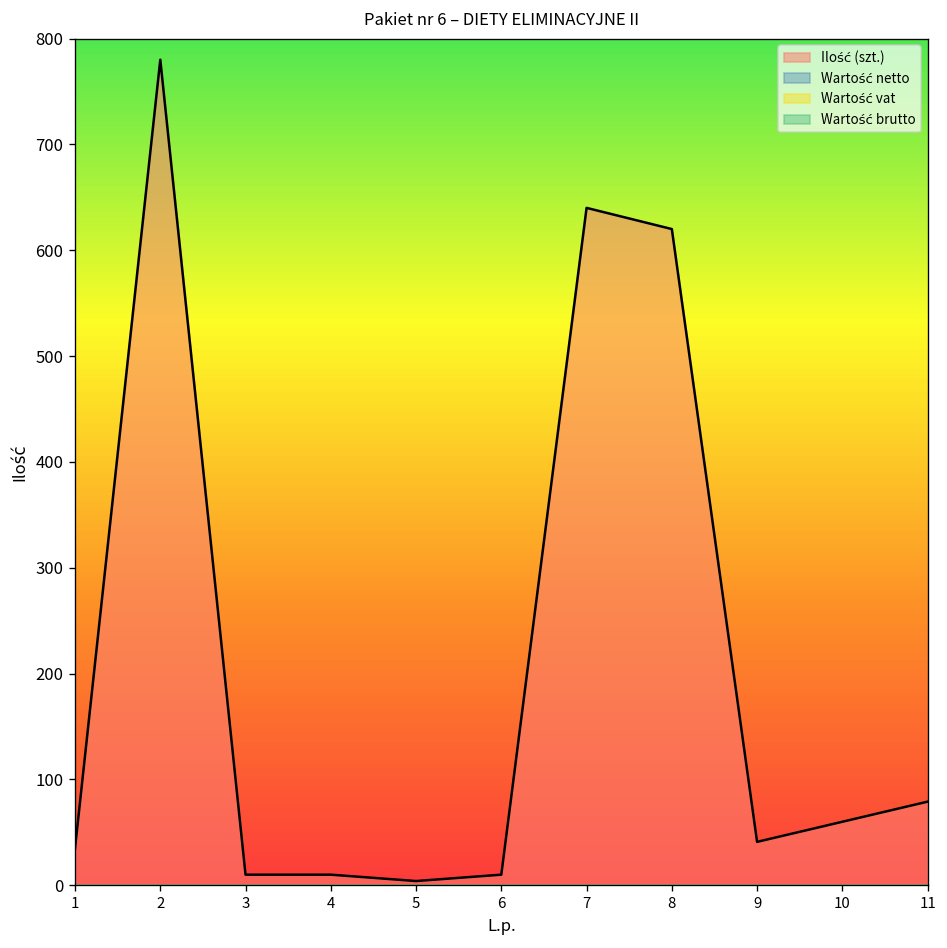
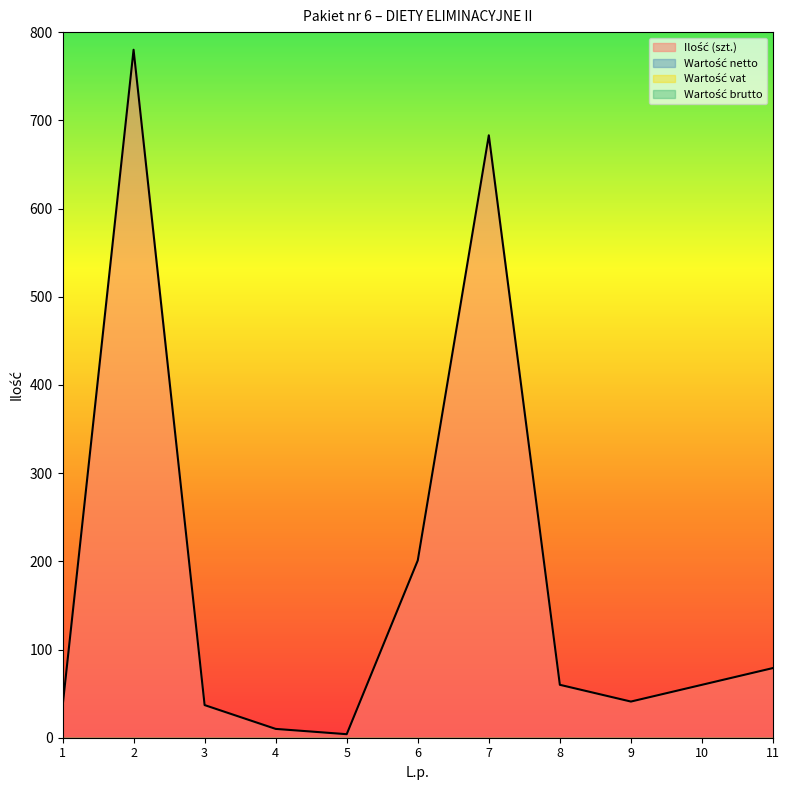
Ilość (szt.), 3: 10 -> 40
Ilość (szt.), 6: 10 -> 200
Ilość (szt.), 7: 640 -> 680
Ilość (szt.), 8: 620 -> 60
